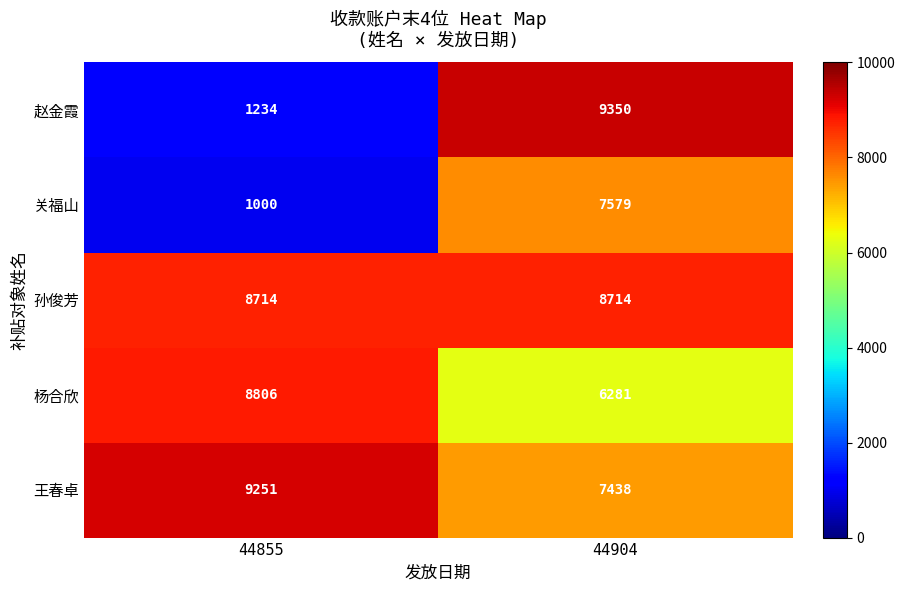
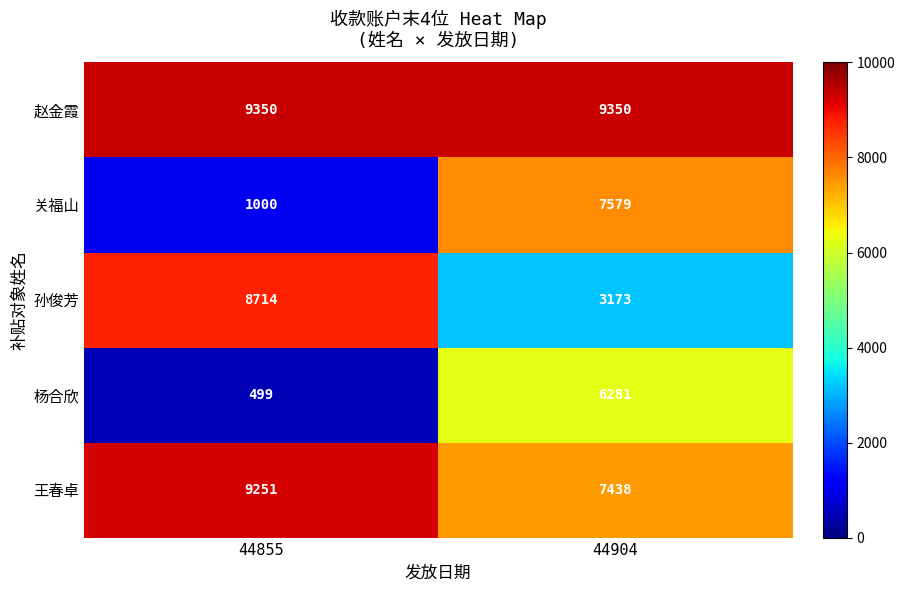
赵金霞, 44855: 1234 -> 9350
孙俊芳, 44904: 8714 -> 3173
杨合欣, 44855: 8806 -> 499
